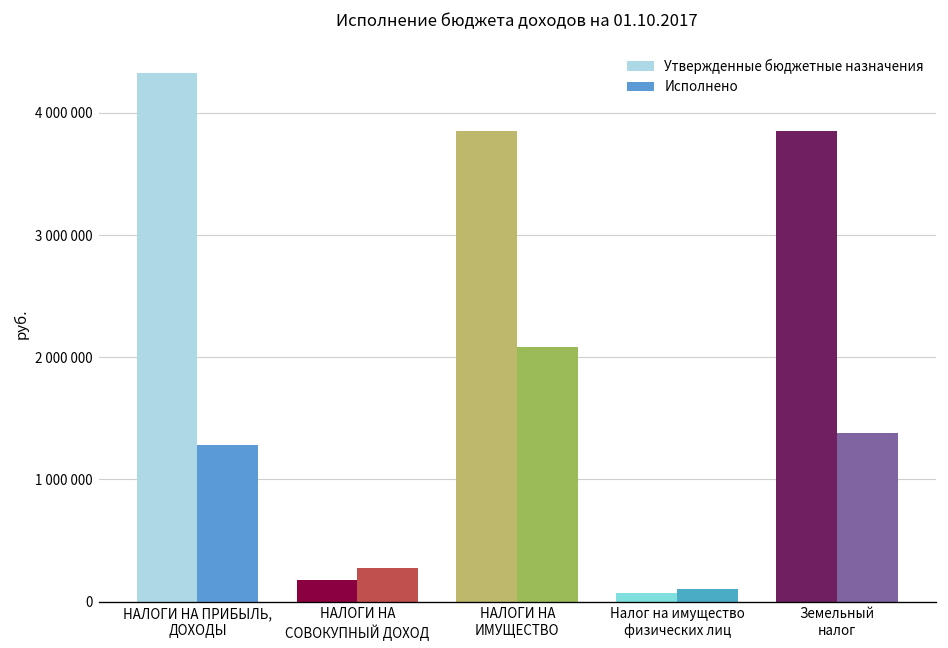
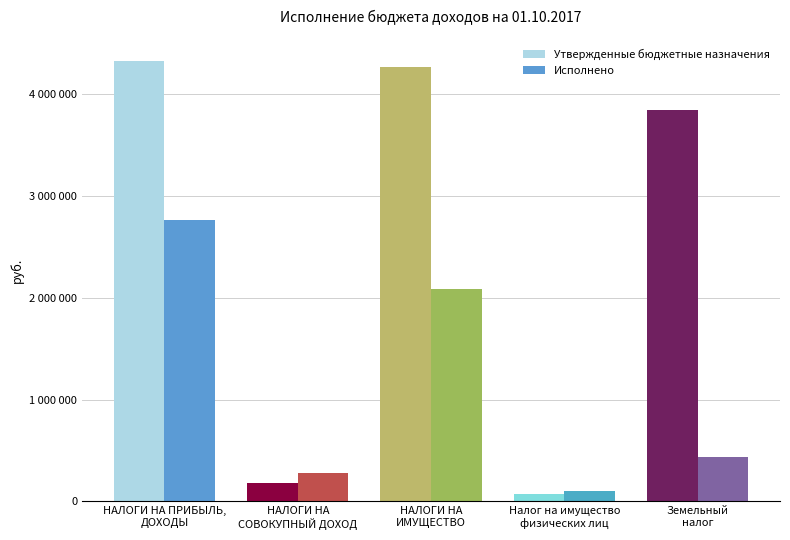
Исполнено, НАЛОГИ НА ПРИБЫЛЬ, ДОХОДЫ: 1280000 -> 2770000
Утвержденные бюджетные назначения, НАЛОГИ НА ИМУЩЕСТВО: 3860000 -> 4260000
Исполнено, Земельный налог: 1380000 -> 430000
